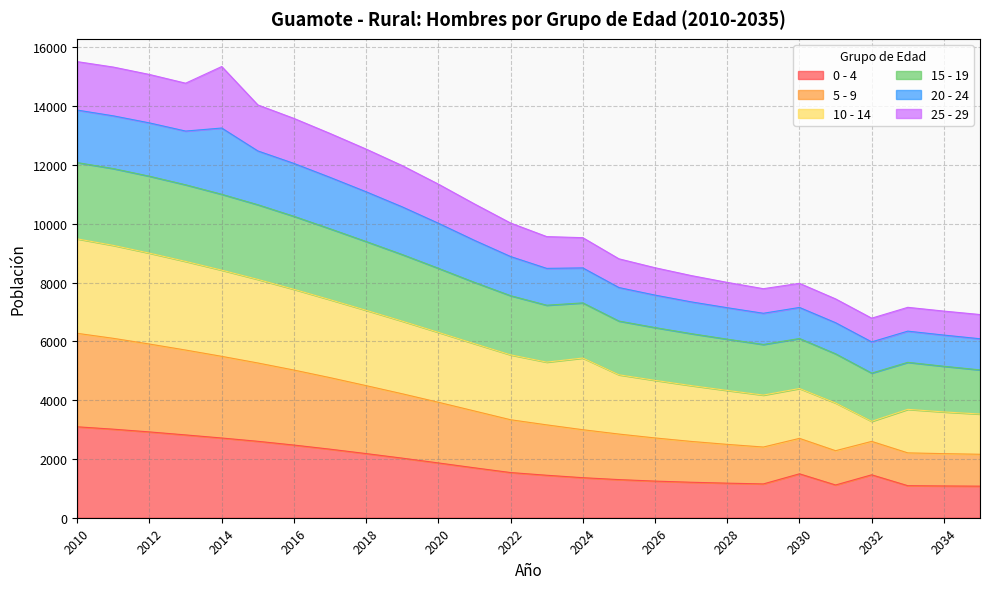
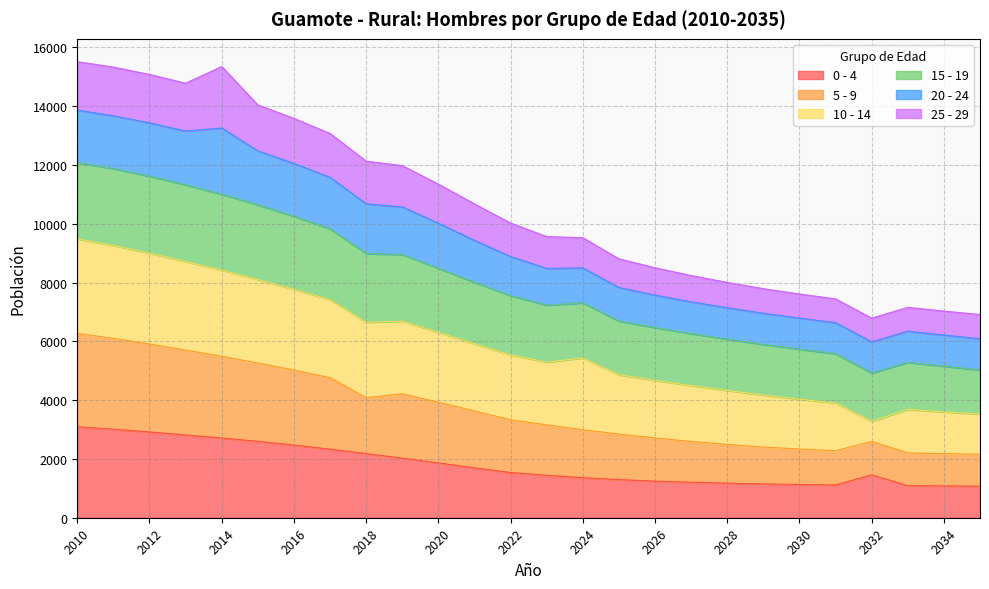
5 - 9, 2018: 2300 -> 1900
0 - 4, 2030: 1500 -> 1100
